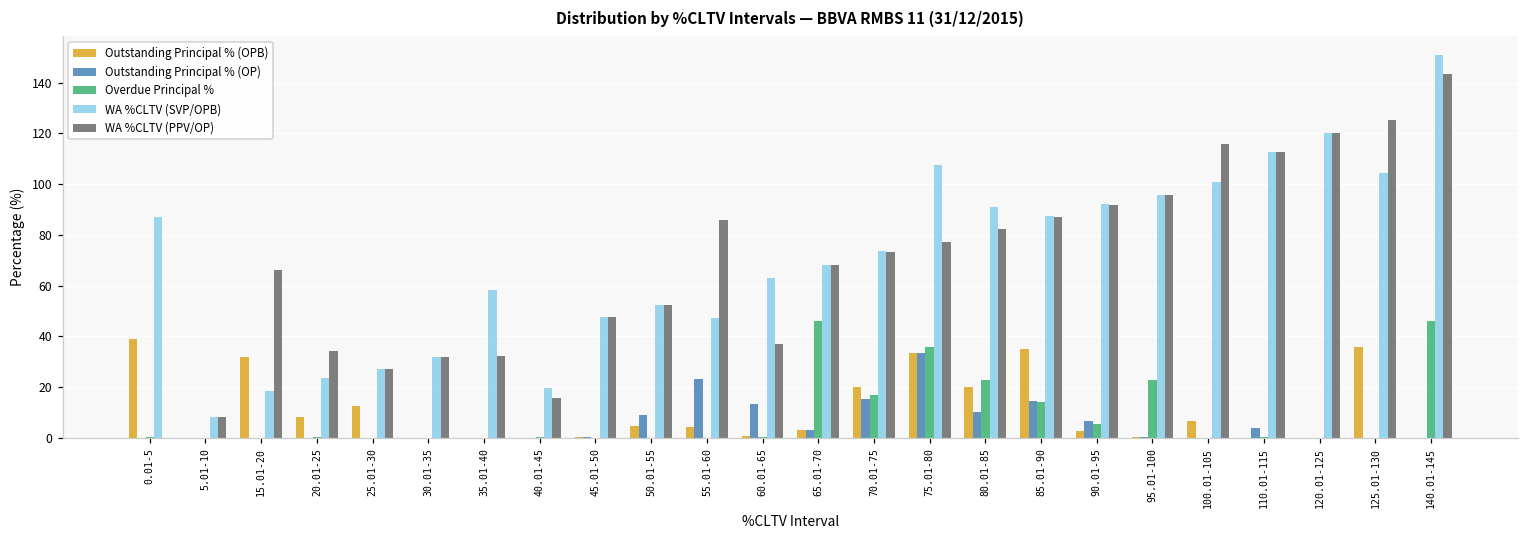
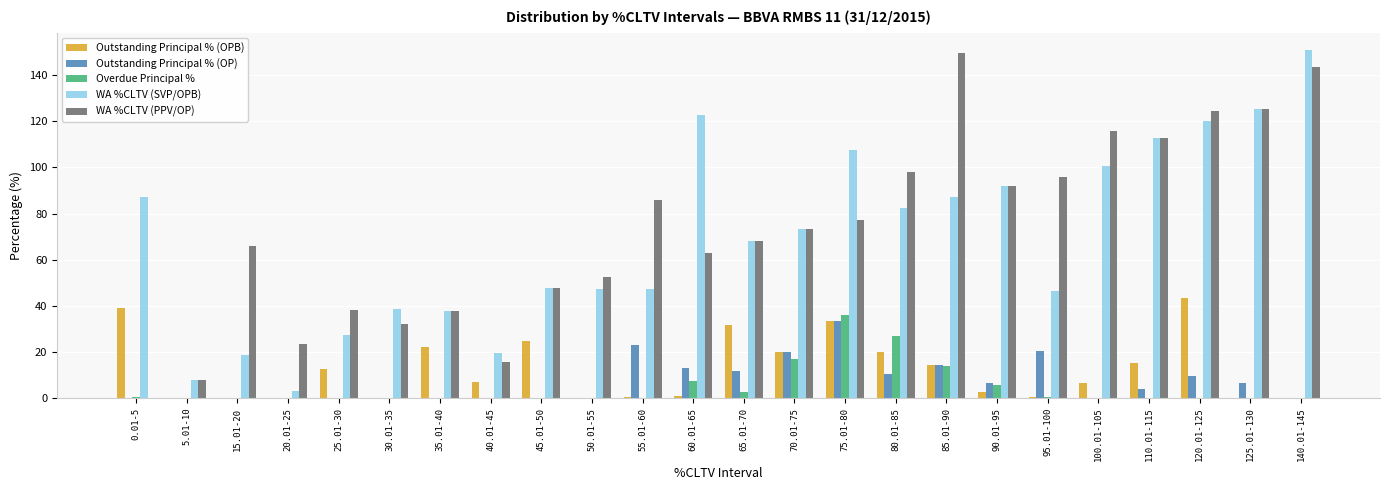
Outstanding Principal % (OPB), 15.01-20: 32 -> 0
Outstanding Principal % (OPB), 20.01-25: 8 -> 0
WA %CLTV (SVP/OPB), 20.01-25: 24 -> 3
WA %CLTV (PPV/OP), 20.01-25: 34 -> 24
WA %CLTV (PPV/OP), 25.01-30: 27 -> 38
WA %CLTV (SVP/OPB), 30.01-35: 32 -> 38
Outstanding Principal % (OPB), 35.01-40: 0 -> 22
WA %CLTV (SVP/OPB), 35.01-40: 58 -> 38
WA %CLTV (PPV/OP), 35.01-40: 32 -> 38
Outstanding Principal % (OPB), 40.01-45: 0 -> 7
Outstanding Principal % (OPB), 45.01-50: 0 -> 25
Outstanding Principal % (OPB), 50.01-55: 5 -> 0
Outstanding Principal % (OP), 50.01-55: 9 -> 0
WA %CLTV (SVP/OPB), 50.01-55: 52 -> 47
Outstanding Principal % (OPB), 55.01-60: 4 -> 0
Overdue Principal %, 60.01-65: 0 -> 7
WA %CLTV (SVP/OPB), 60.01-65: 63 -> 123
WA %CLTV (PPV/OP), 60.01-65: 37 -> 63
Outstanding Principal % (OPB), 65.01-70: 3 -> 31
Outstanding Principal % (OP), 65.01-70: 3 -> 12
Overdue Principal %, 65.01-70: 46 -> 3
Outstanding Principal % (OP), 70.01-75: 15 -> 20
Overdue Principal %, 80.01-85: 23 -> 27
WA %CLTV (SVP/OPB), 80.01-85: 91 -> 82
WA %CLTV (PPV/OP), 80.01-85: 82 -> 98
Outstanding Principal % (OPB), 85.01-90: 35 -> 15
WA %CLTV (PPV/OP), 85.01-90: 87 -> 150
Outstanding Principal % (OP), 95.01-100: 0 -> 20
Overdue Principal %, 95.01-100: 23 -> 1
WA %CLTV (SVP/OPB), 95.01-100: 96 -> 46
Outstanding Principal % (OPB), 110.01-115: 0 -> 15
Outstanding Principal % (OPB), 120.01-125: 0 -> 43
Outstanding Principal % (OP), 120.01-125: 0 -> 9
WA %CLTV (PPV/OP), 120.01-125: 120 -> 124
Outstanding Principal % (OPB), 125.01-130: 36 -> 0
Outstanding Principal % (OP), 125.01-130: 0 -> 7
WA %CLTV (SVP/OPB), 125.01-130: 105 -> 125
Overdue Principal %, 140.01-145: 46 -> 0
